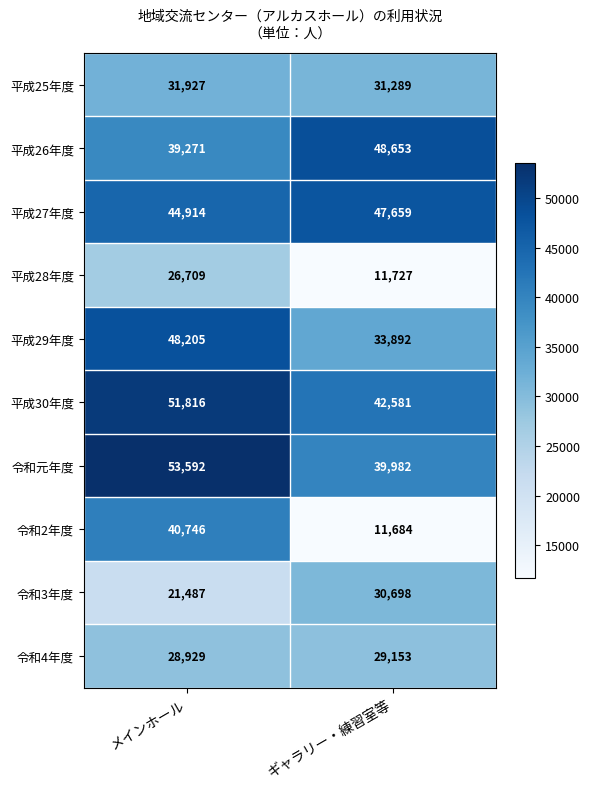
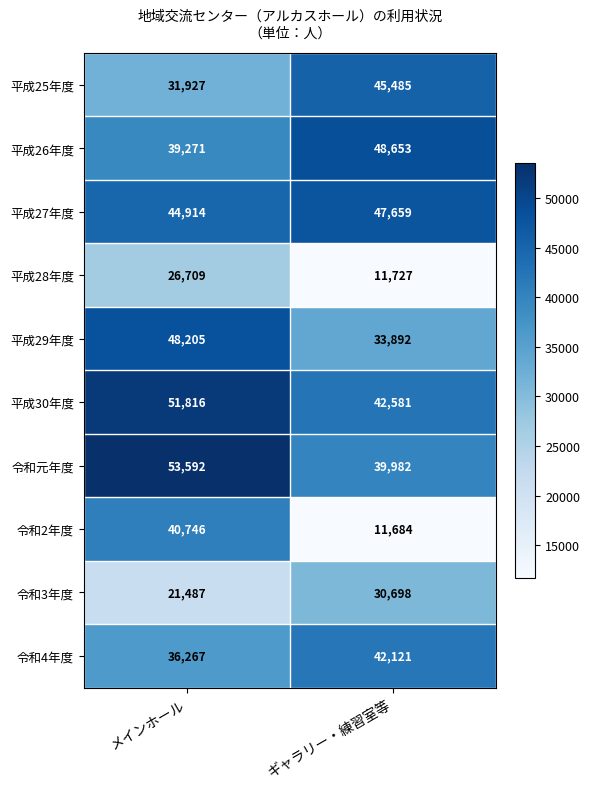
平成25年度, ギャラリー・練習室等: 31,289 -> 45,485
令和4年度, メインホール: 28,929 -> 36,267
令和4年度, ギャラリー・練習室等: 29,153 -> 42,121
